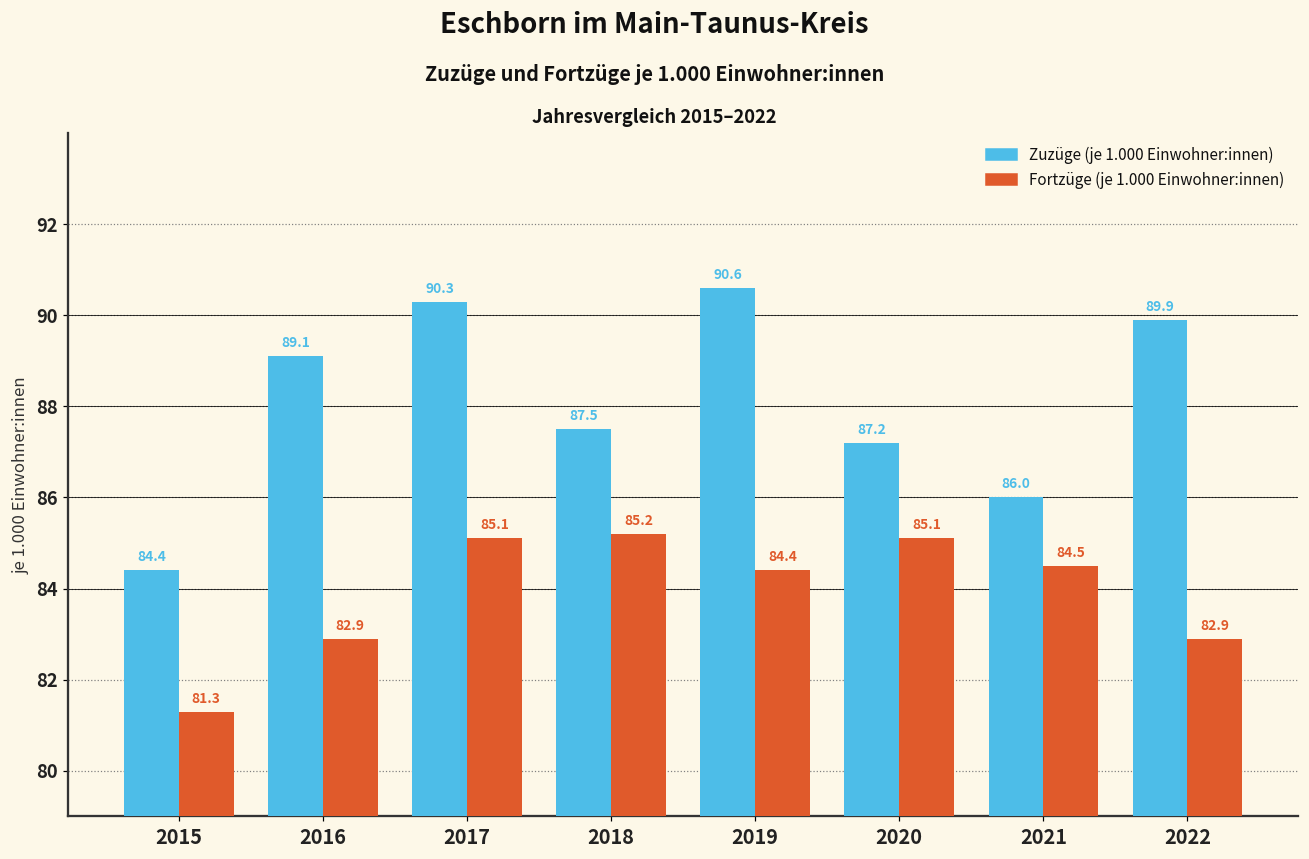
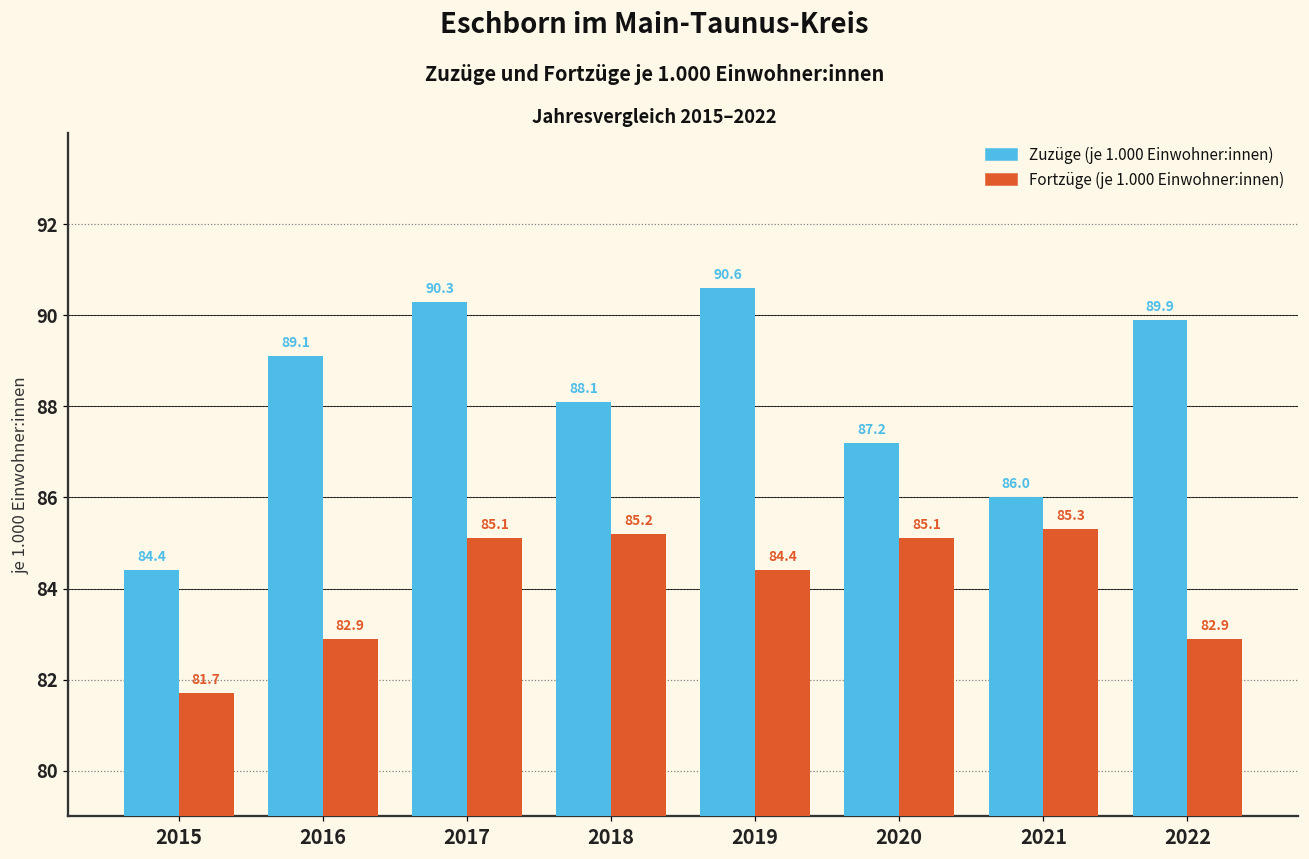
Fortzüge (je 1.000 Einwohner:innen), 2015: 81.3 -> 81.7
Zuzüge (je 1.000 Einwohner:innen), 2018: 87.5 -> 88.1
Fortzüge (je 1.000 Einwohner:innen), 2021: 84.5 -> 85.3
